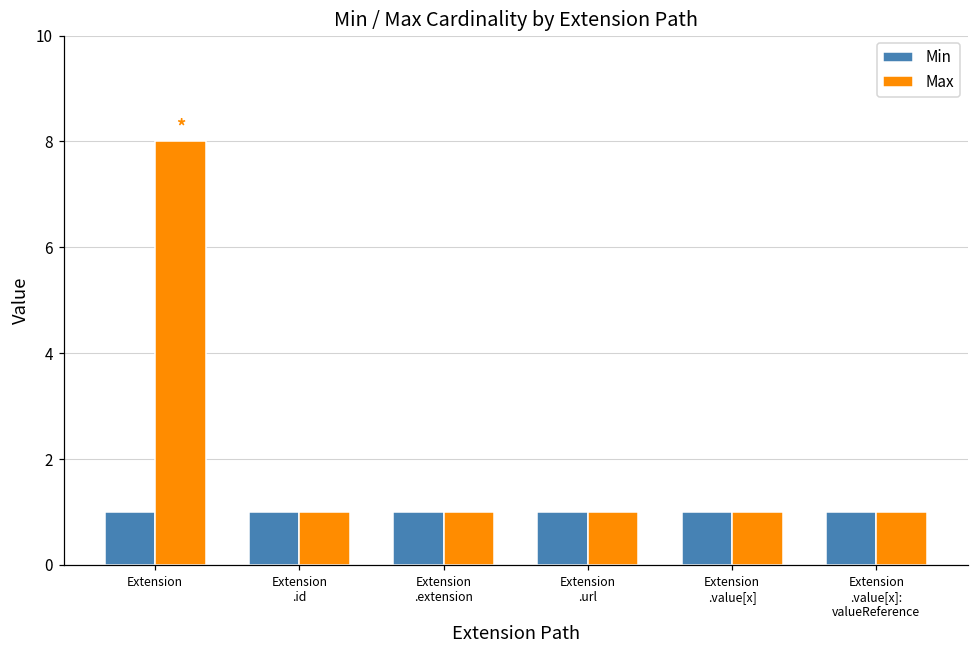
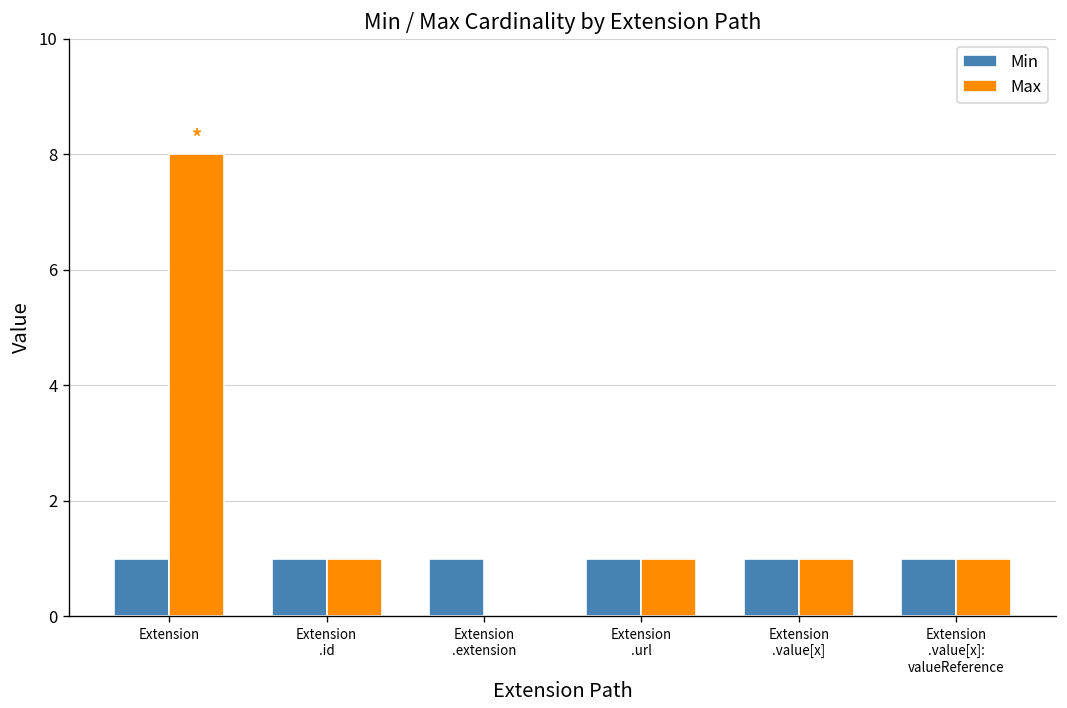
Max, Extension .extension: 1 -> 0
